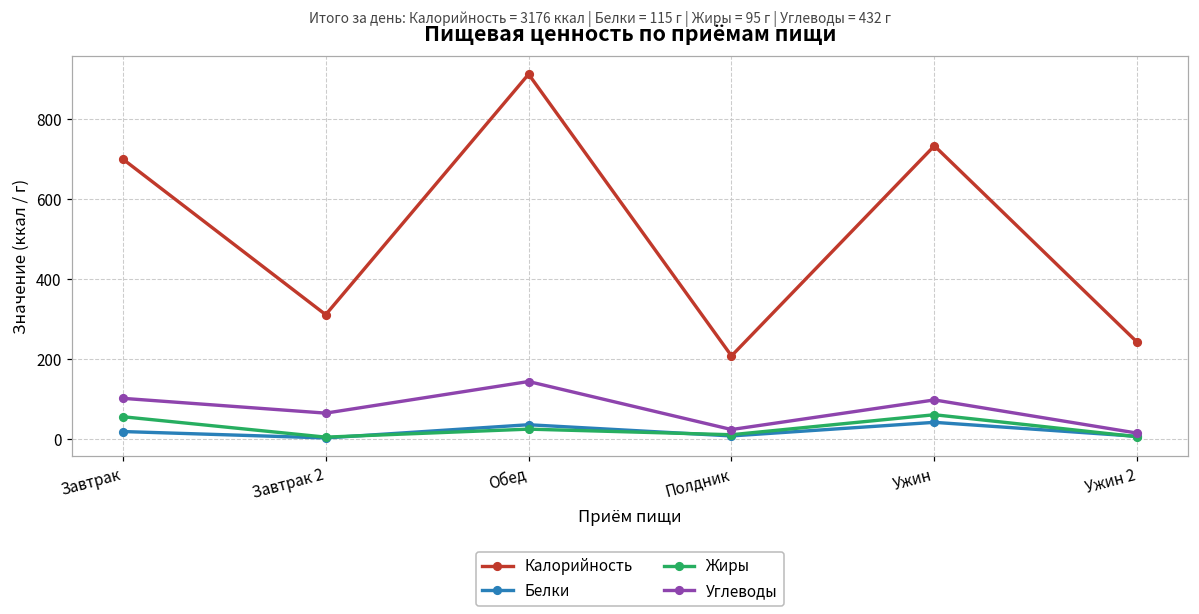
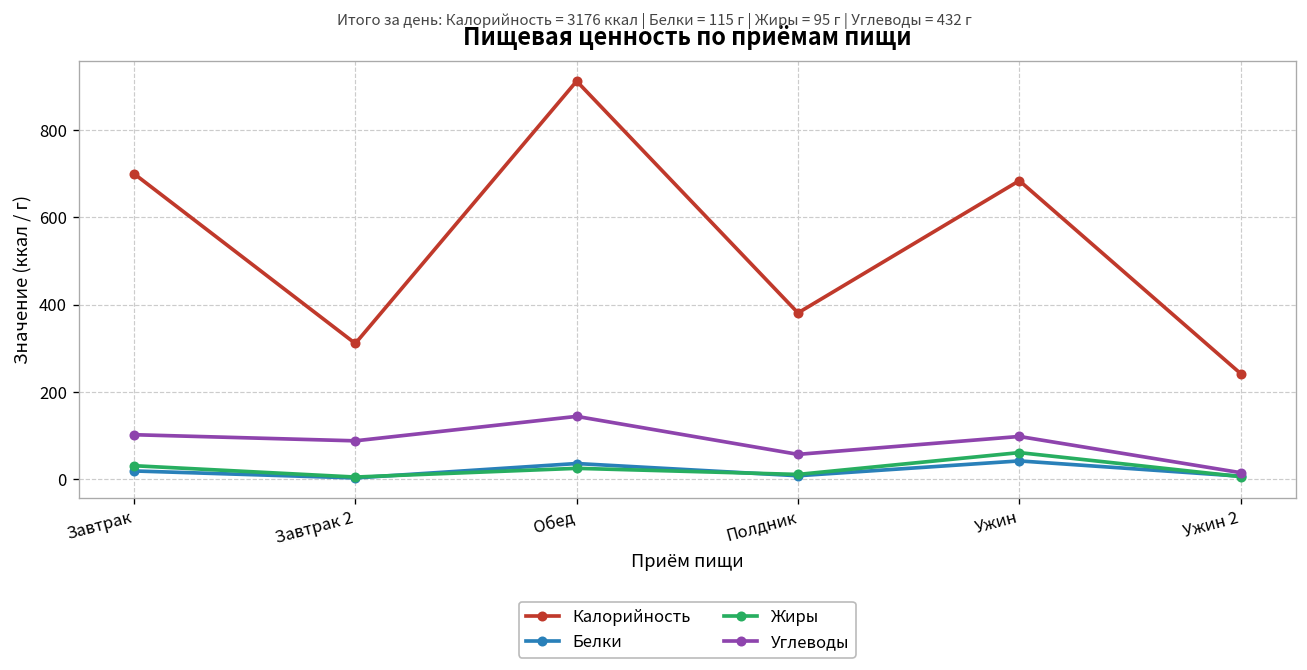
Жиры, Завтрак: 60 -> 30
Углеводы, Завтрак 2: 70 -> 90
Калорийность, Полдник: 210 -> 380
Углеводы, Полдник: 20 -> 60
Калорийность, Ужин: 730 -> 680
